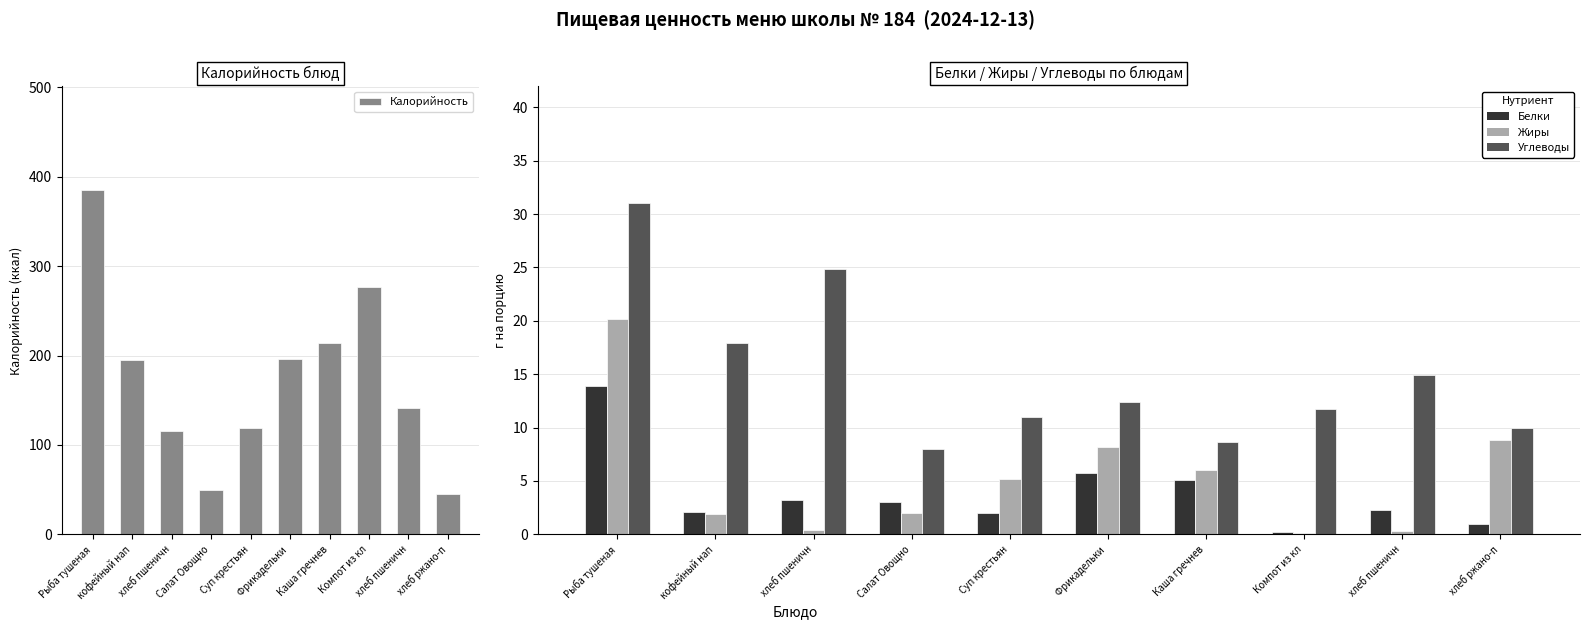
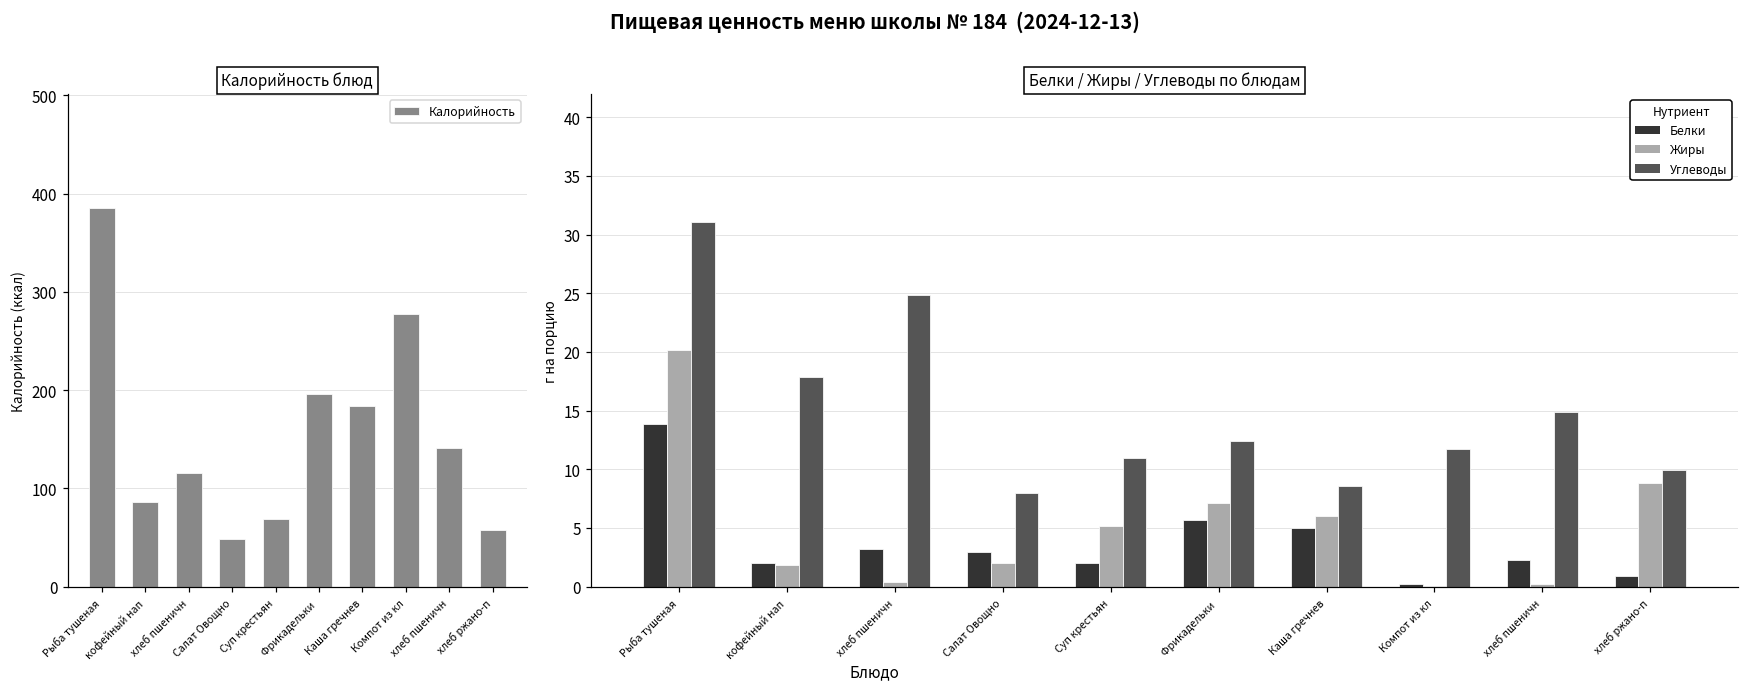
Калорийность блюд, кофейный нап: 190 -> 90
Калорийность блюд, Суп крестьян: 120 -> 70
Калорийность блюд, Каша гречнев: 210 -> 180
Калорийность блюд, хлеб ржано-п: 40 -> 60
Белки / Жиры / Углеводы по блюдам, Жиры, Фрикадельки: 8.2 -> 7.1
